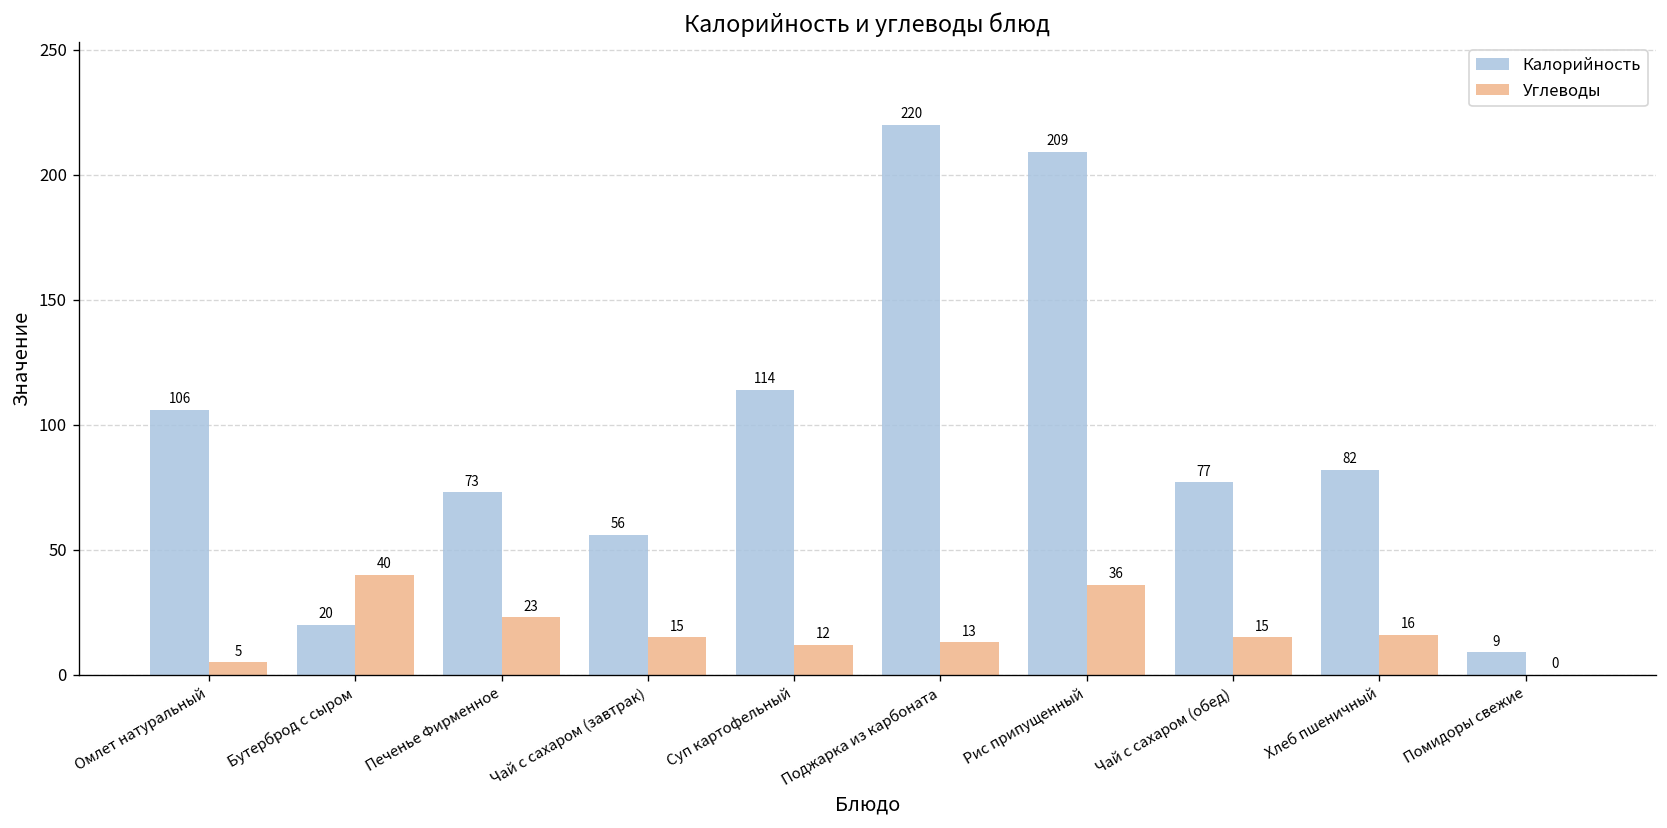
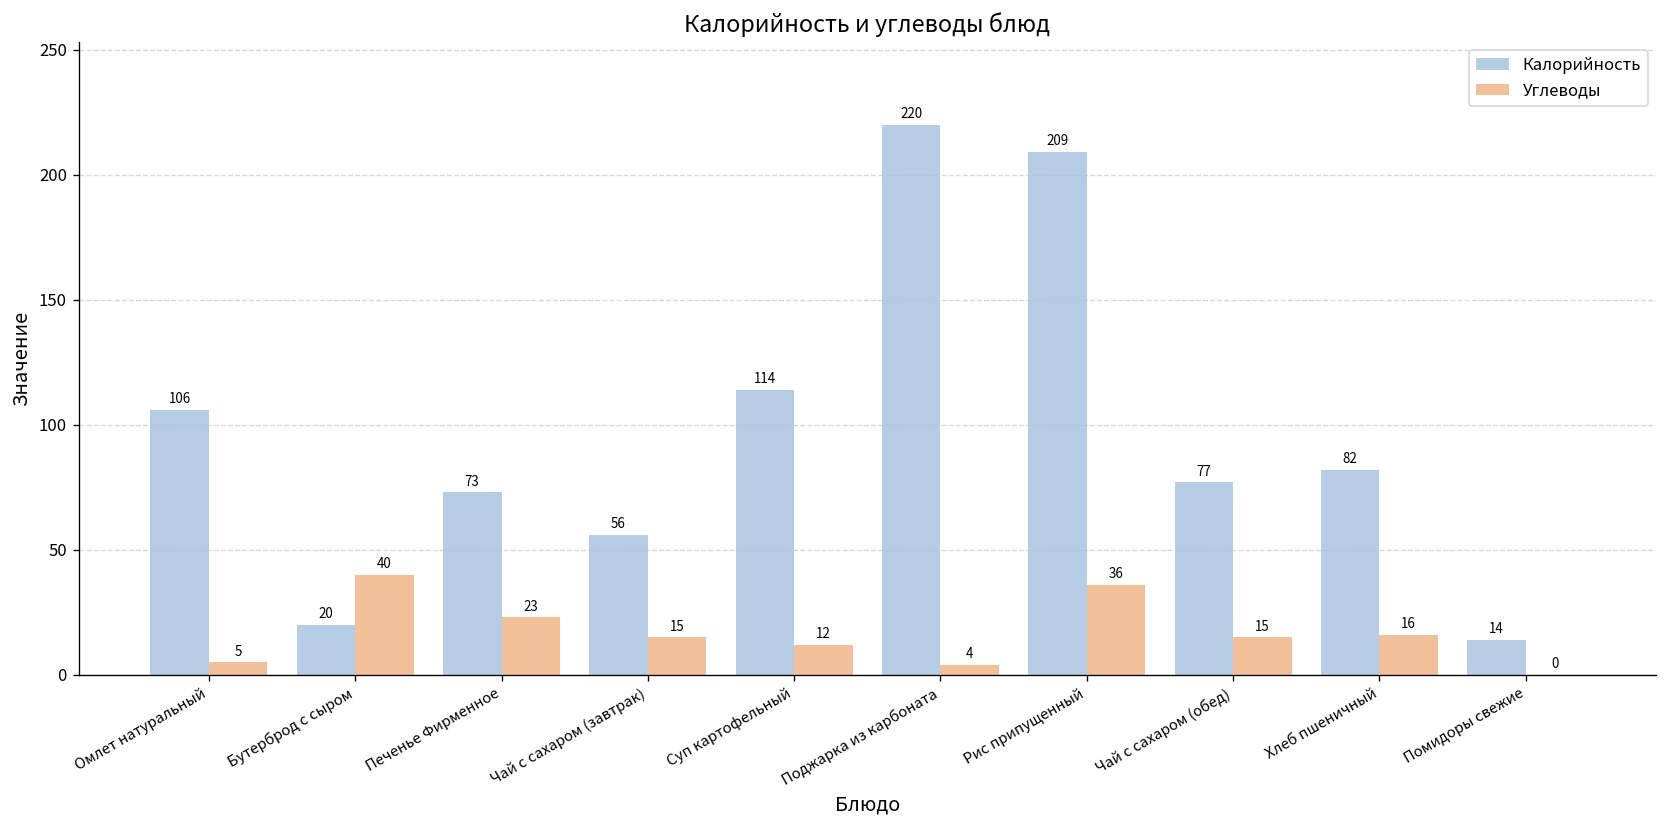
Углеводы, Поджарка из карбоната: 13 -> 4
Калорийность, Помидоры свежие: 9 -> 14
